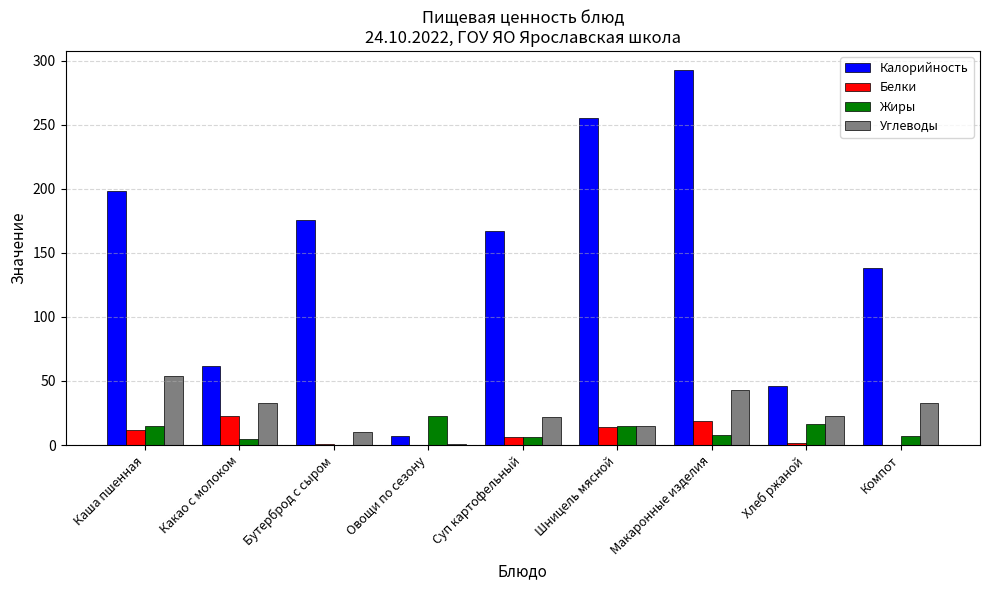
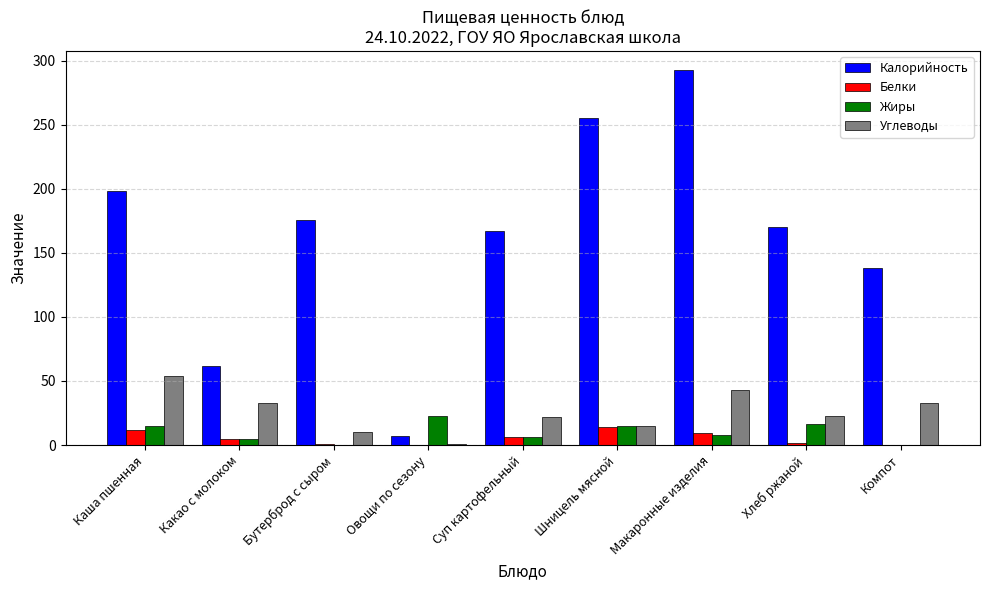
Белки, Какао с молоком: 23 -> 5
Белки, Макаронные изделия: 19 -> 9
Калорийность, Хлеб ржаной: 46 -> 170
Жиры, Компот: 7 -> 0
